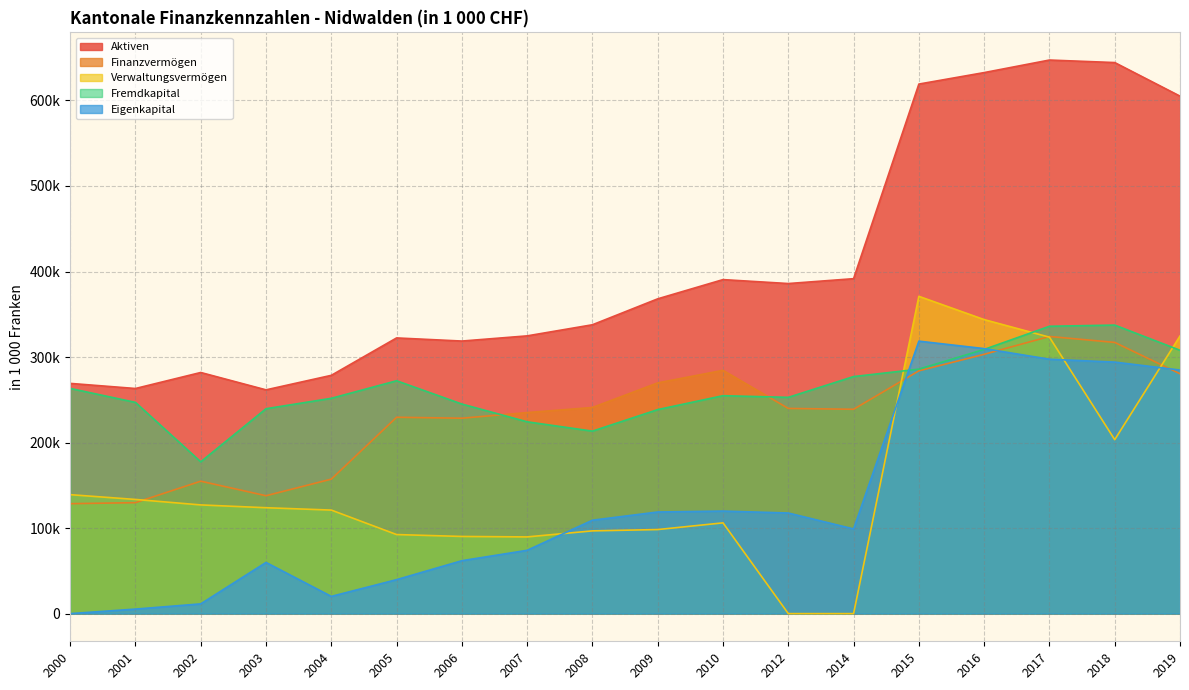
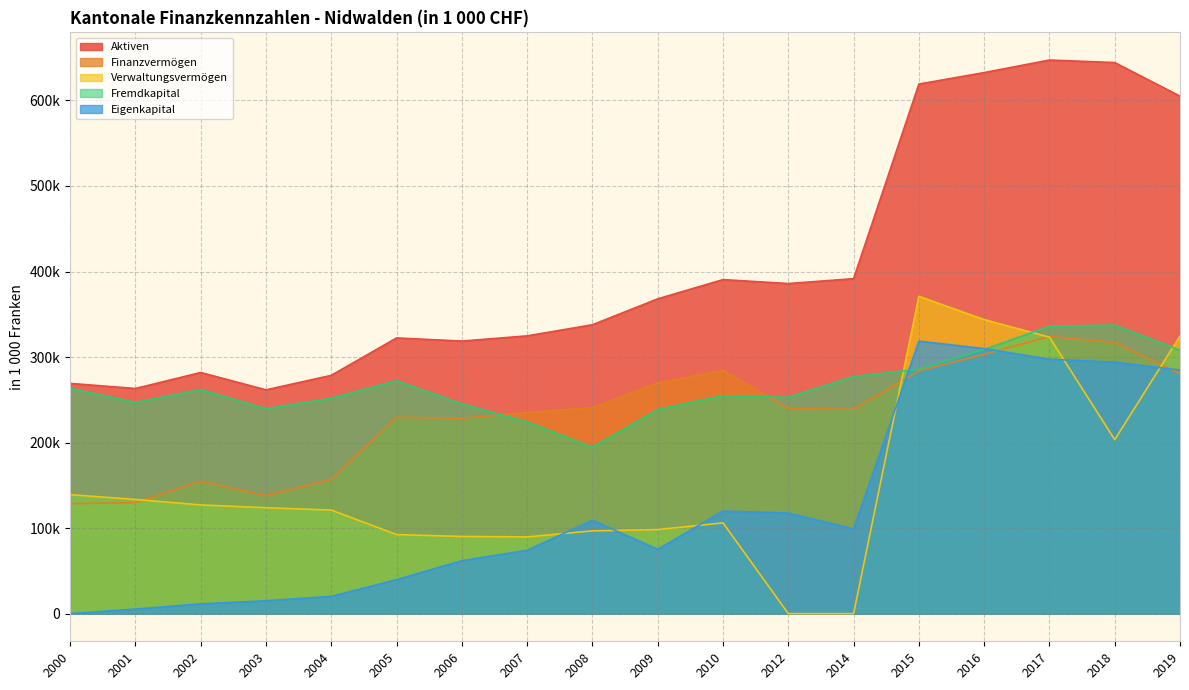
Fremdkapital, 2002: 180000 -> 260000
Eigenkapital, 2003: 60000 -> 10000
Fremdkapital, 2008: 210000 -> 190000
Eigenkapital, 2009: 120000 -> 80000
